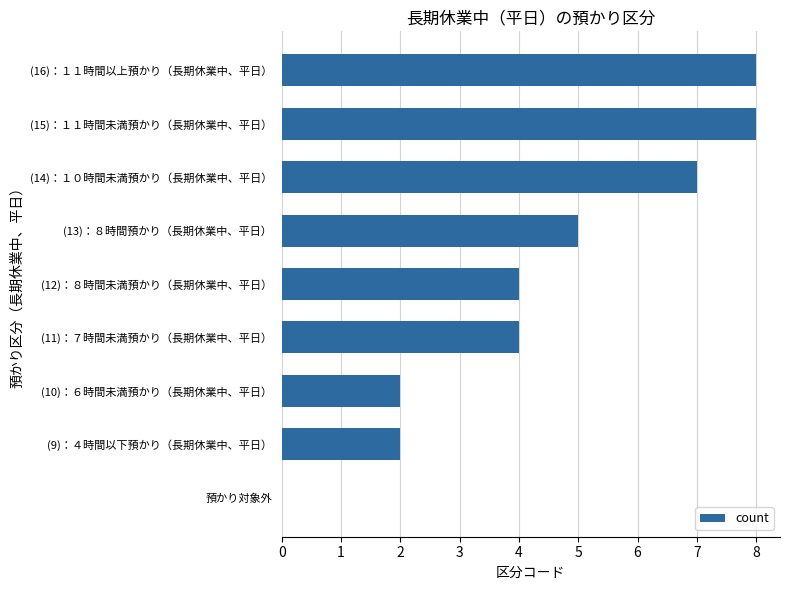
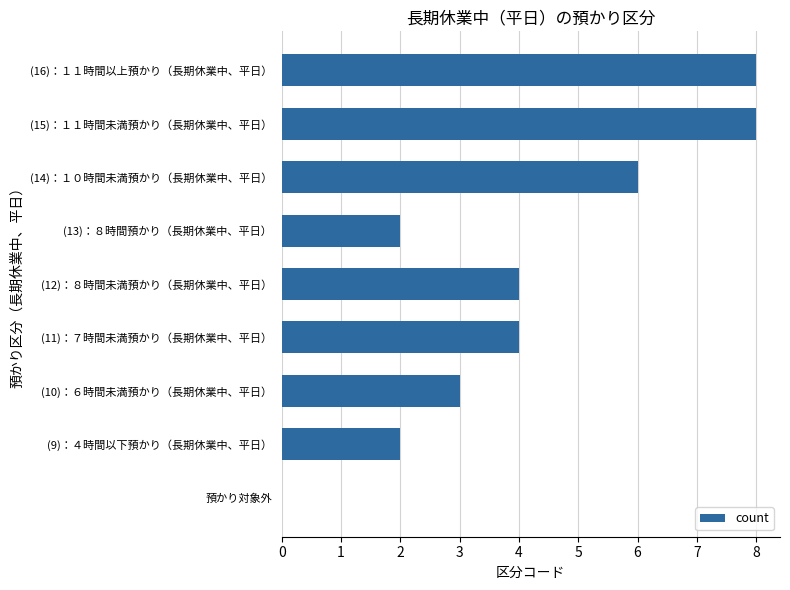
(14)：１０時間未満預かり（長期休業中、平日）: 7 -> 6
(13)：８時間預かり（長期休業中、平日）: 5 -> 2
(10)：６時間未満預かり（長期休業中、平日）: 2 -> 3
